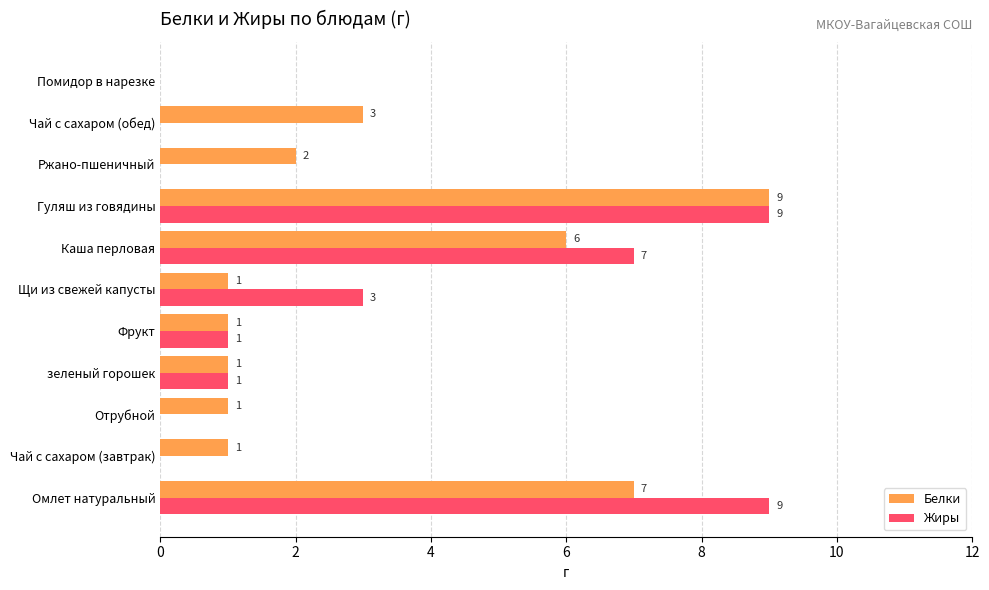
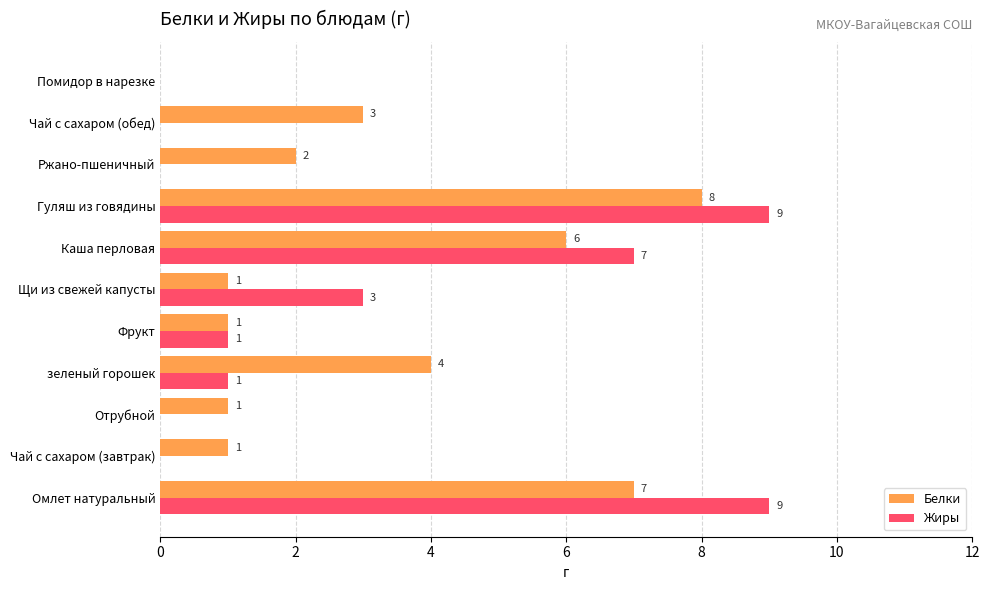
Белки, Гуляш из говядины: 9 -> 8
Белки, зеленый горошек: 1 -> 4
